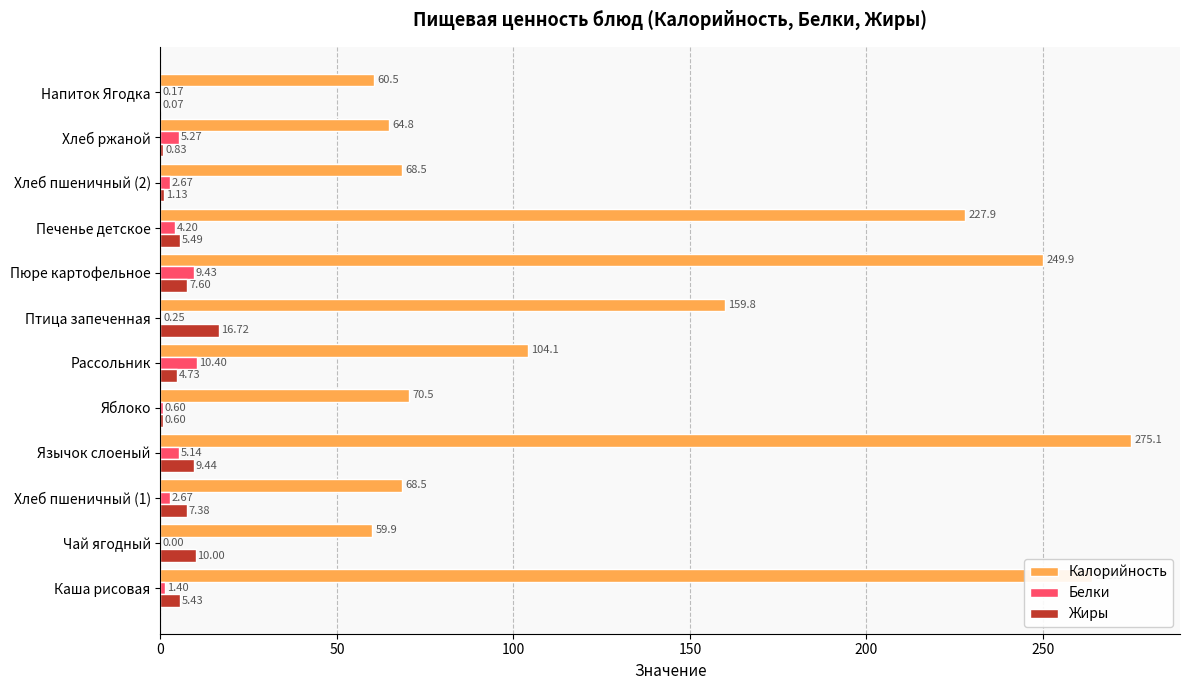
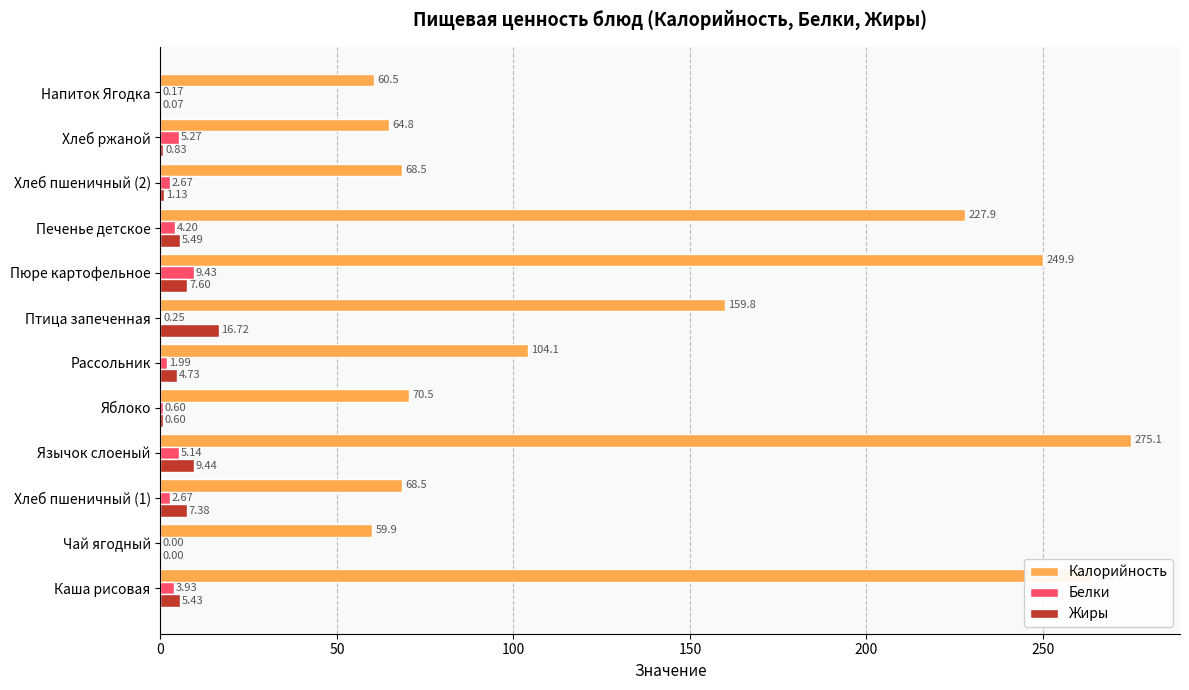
Белки, Рассольник: 10.40 -> 1.99
Жиры, Чай ягодный: 10.00 -> 0.00
Белки, Каша рисовая: 1.40 -> 3.93
